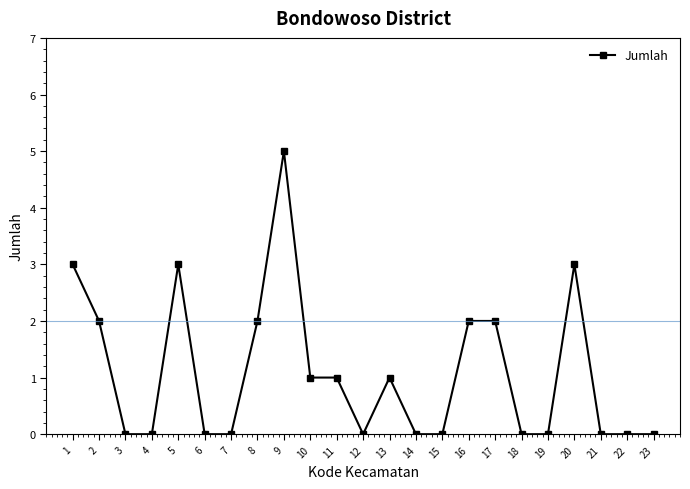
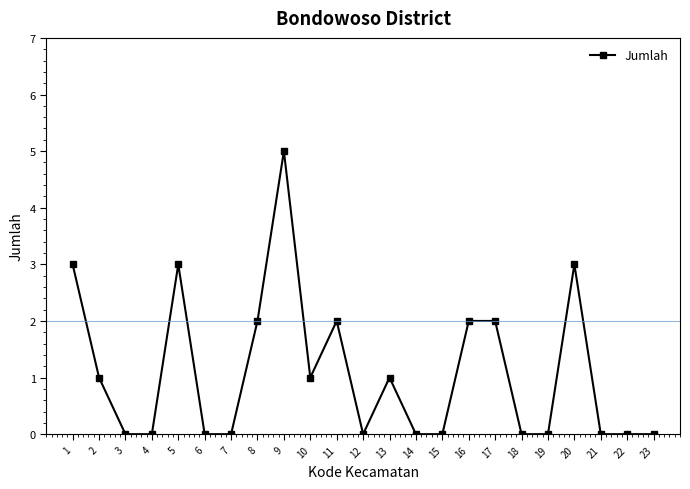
2: 2 -> 1
11: 1 -> 2
